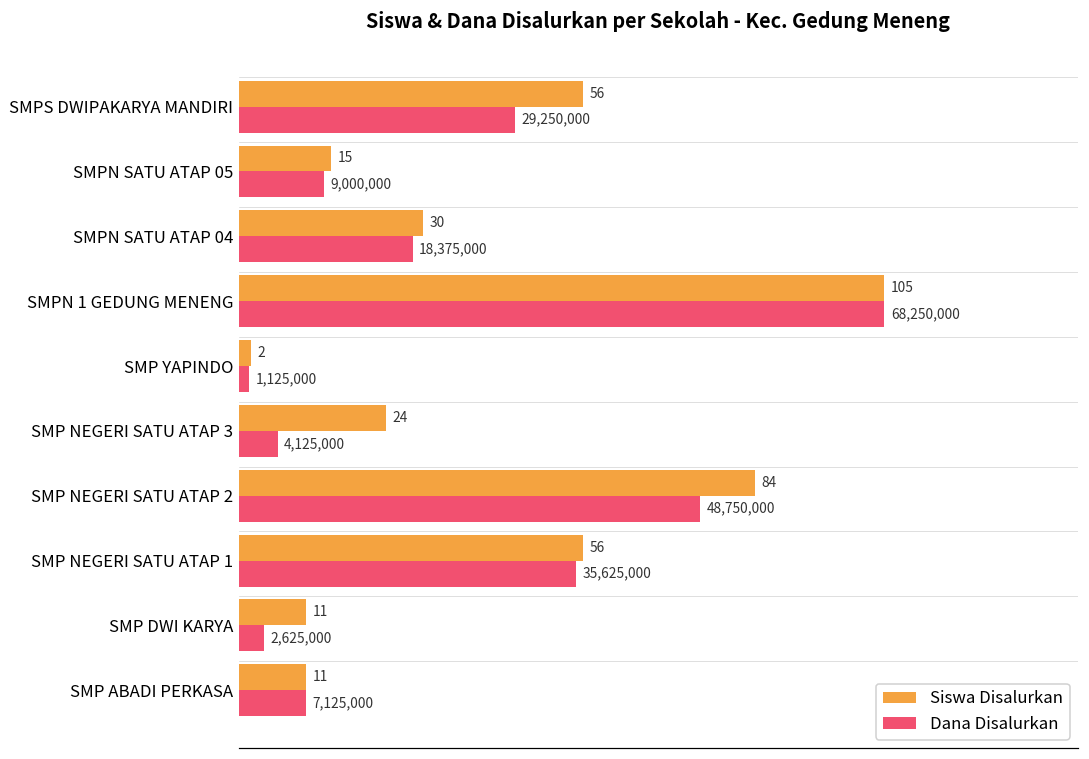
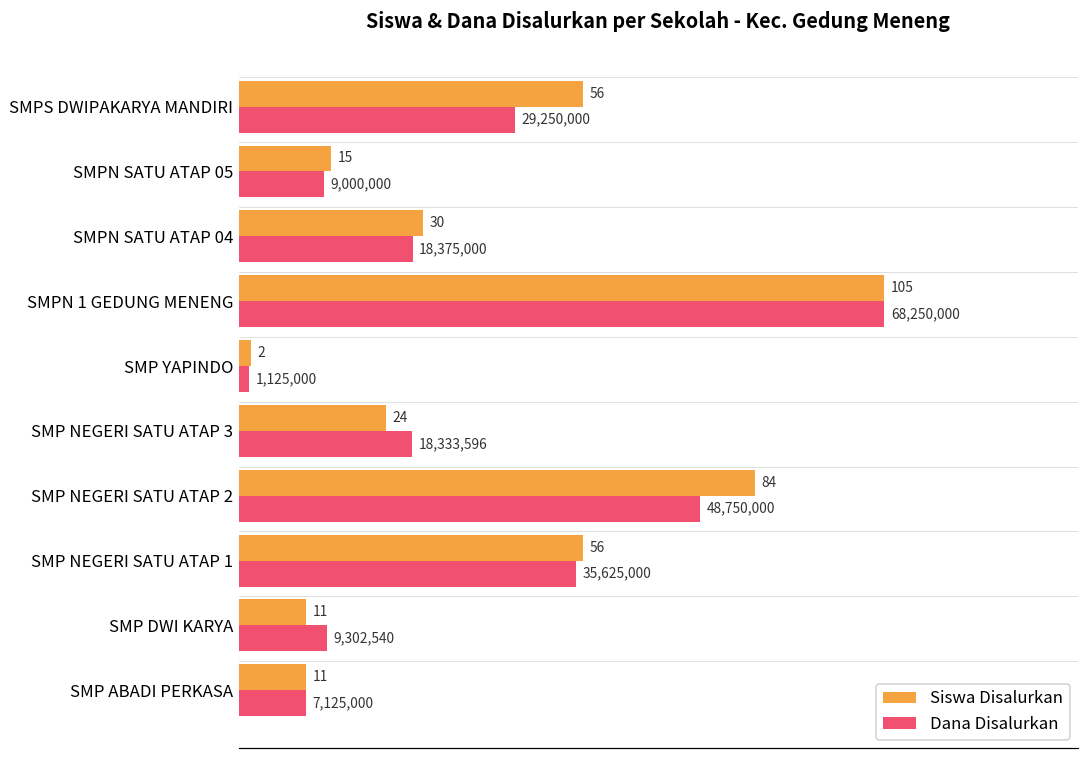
Dana Disalurkan, SMP NEGERI SATU ATAP 3: 4,125,000 -> 18,333,596
Dana Disalurkan, SMP DWI KARYA: 2,625,000 -> 9,302,540
